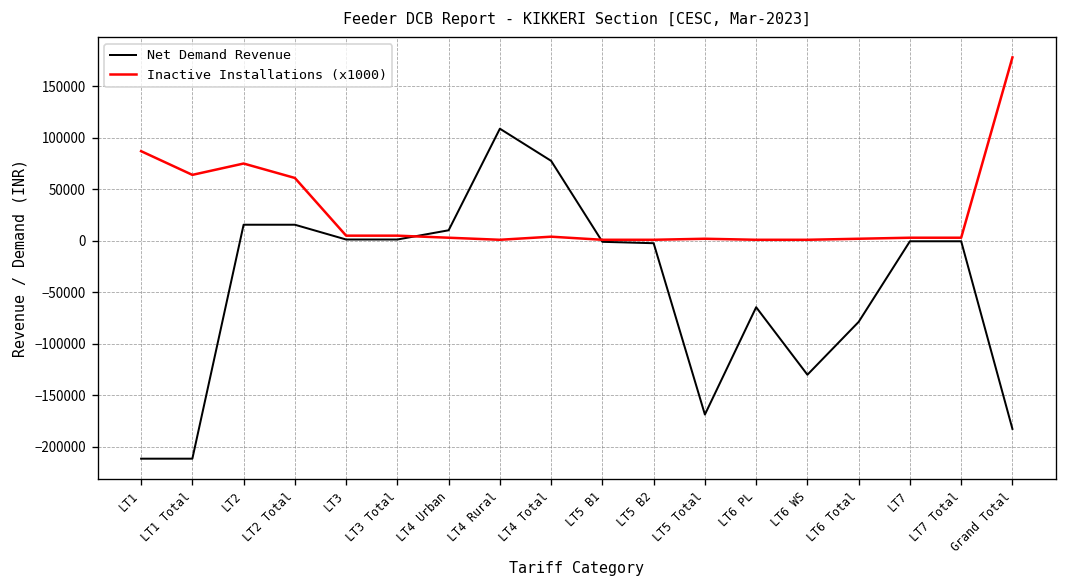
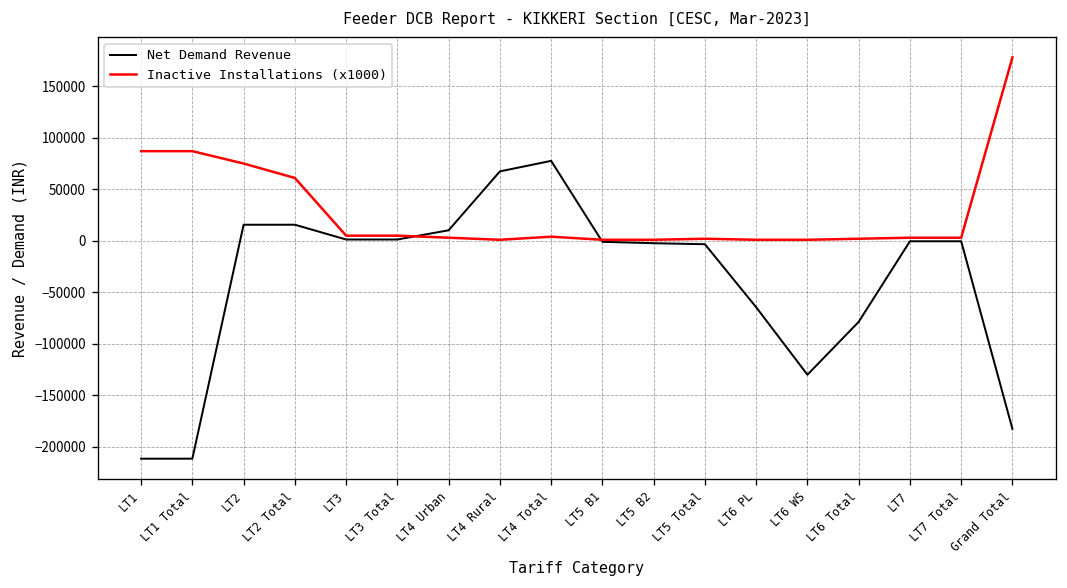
Inactive Installations (x1000), LT1 Total: 60000 -> 90000
Net Demand Revenue, LT4 Rural: 110000 -> 70000
Net Demand Revenue, LT5 Total: -170000 -> 0
